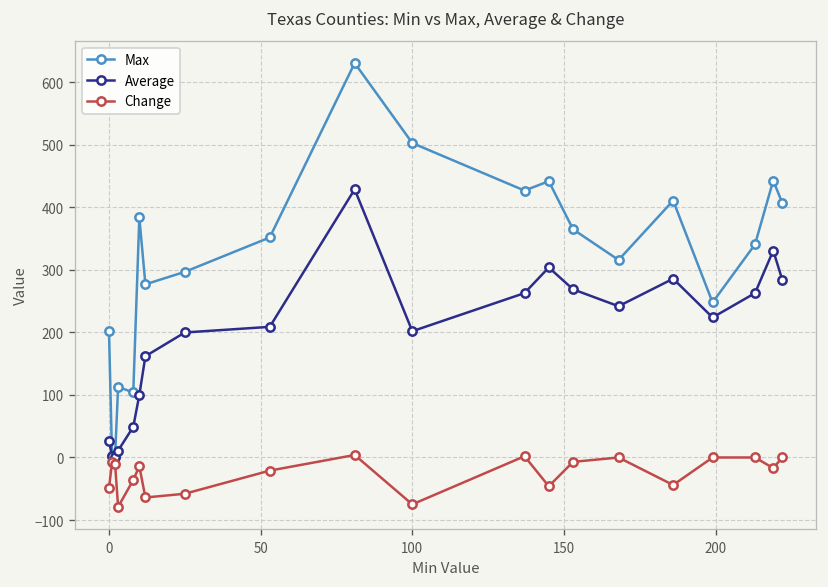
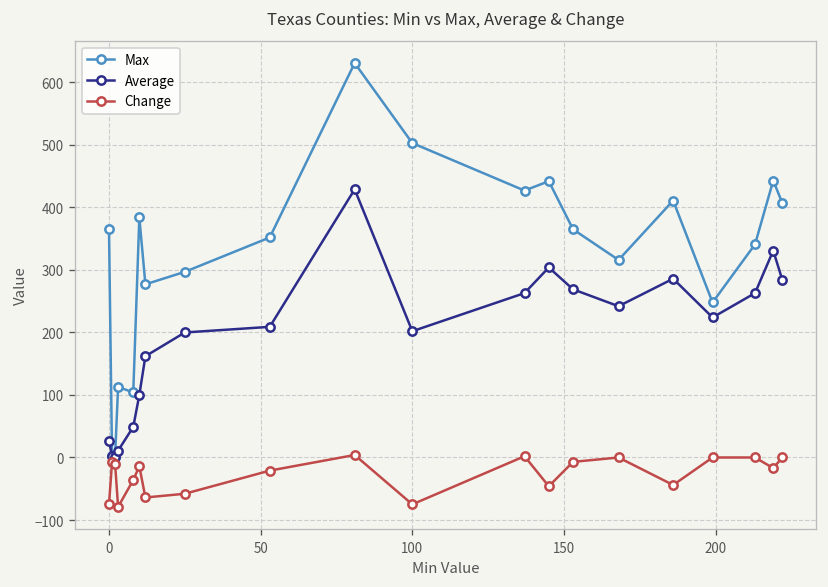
Max, 0: 200 -> 370
Change, 0: -50 -> -80
